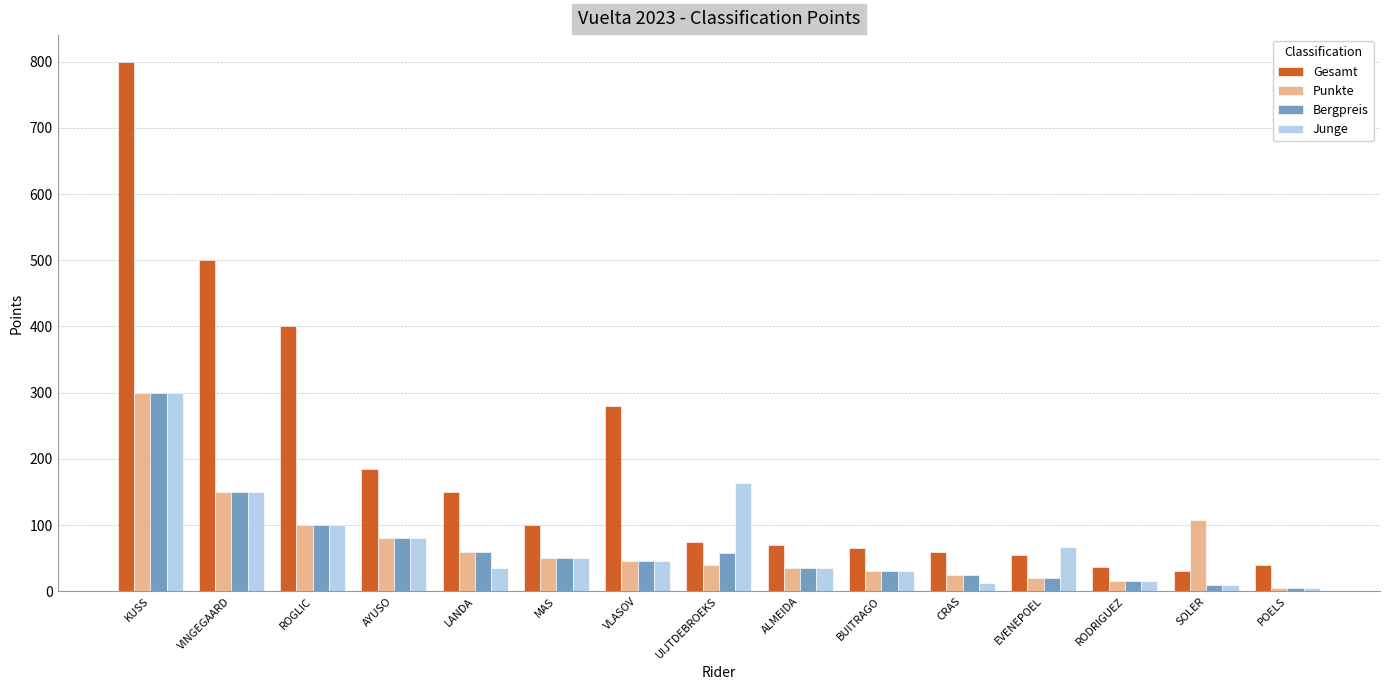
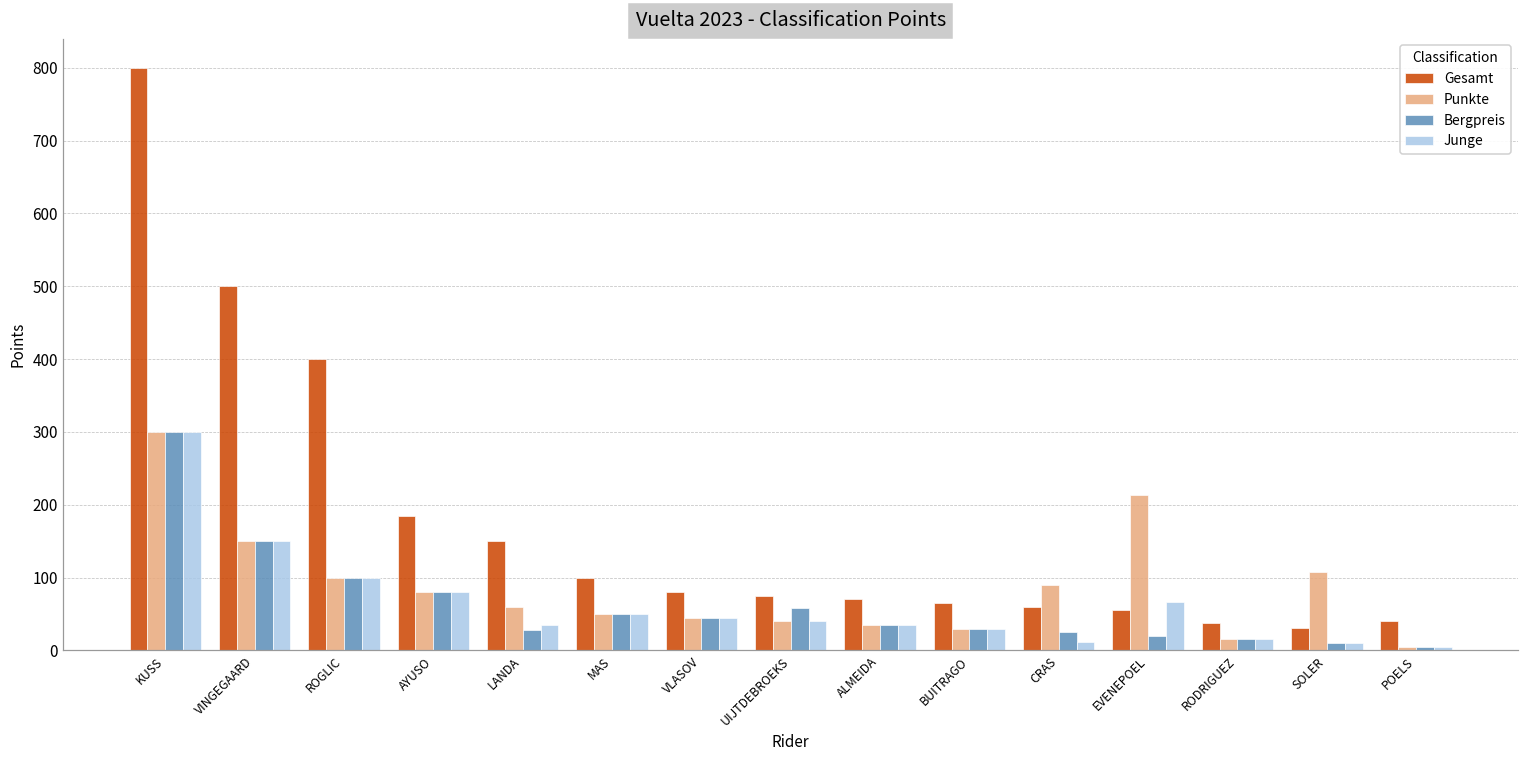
Bergpreis, LANDA: 60 -> 30
Gesamt, VLASOV: 280 -> 80
Junge, UIJTDEBROEKS: 160 -> 40
Punkte, CRAS: 30 -> 90
Punkte, EVENEPOEL: 20 -> 210
